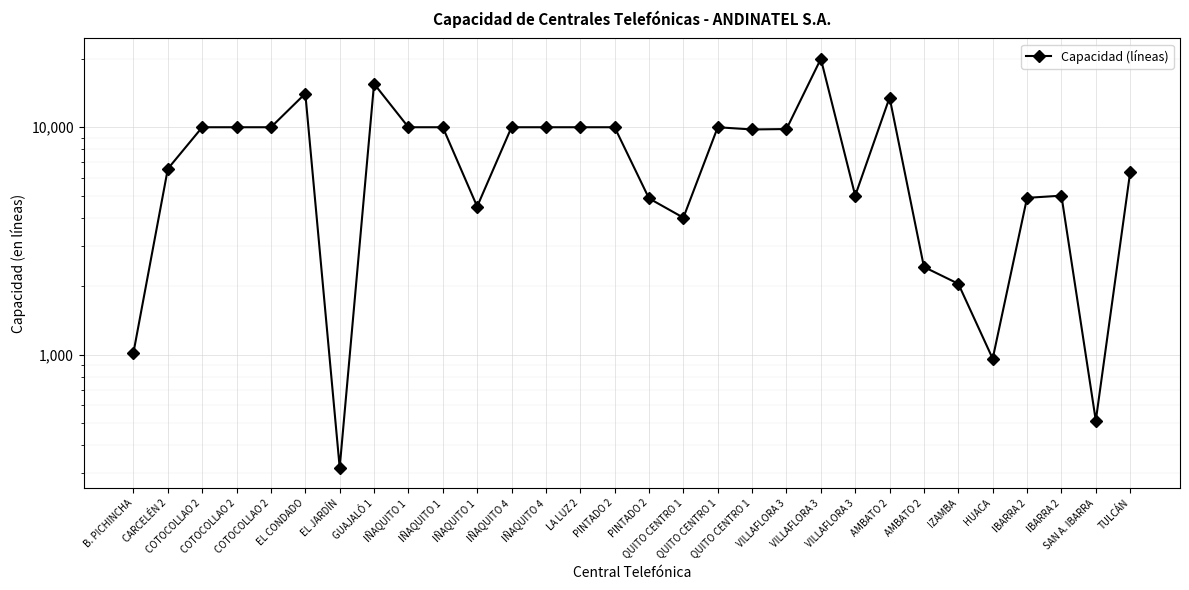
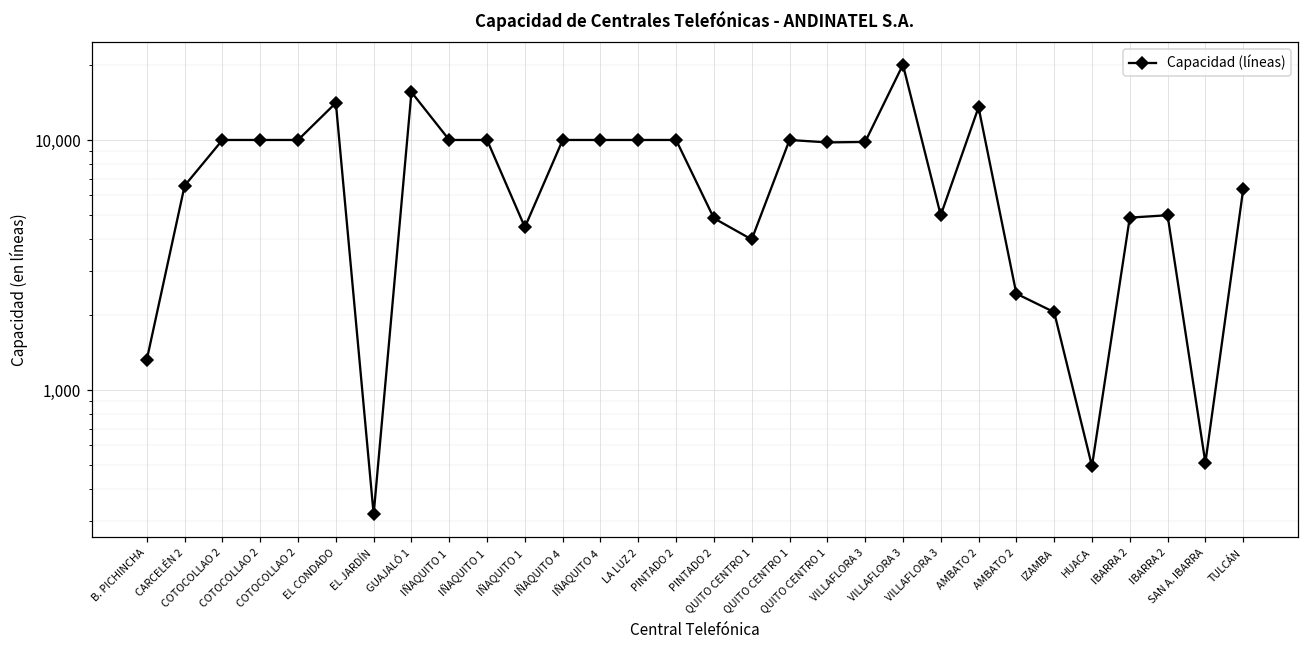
B. PICHINCHA: 1,000 -> 1,300
HUACA: 960 -> 500
